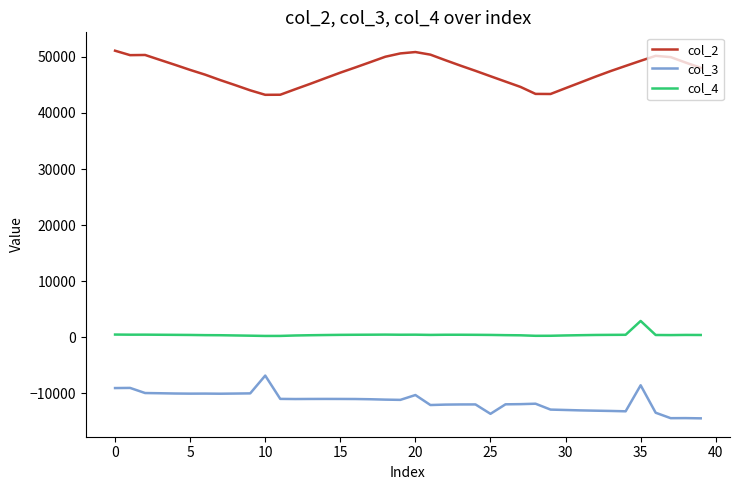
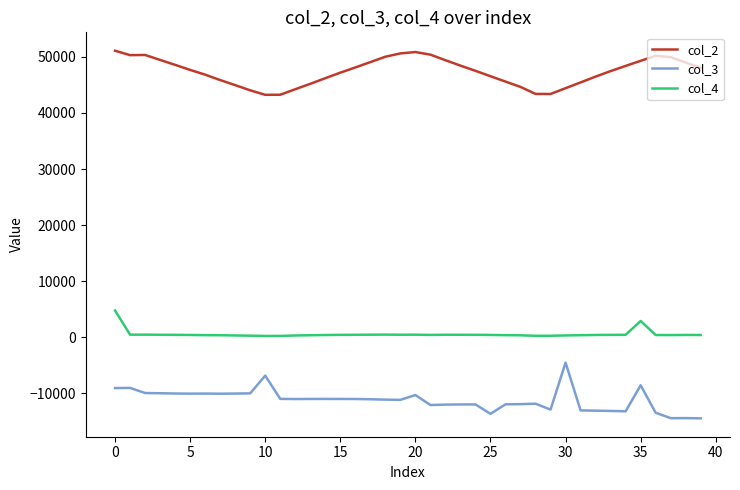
col_4, 0: 0 -> 5000
col_3, 30: -13000 -> -5000
